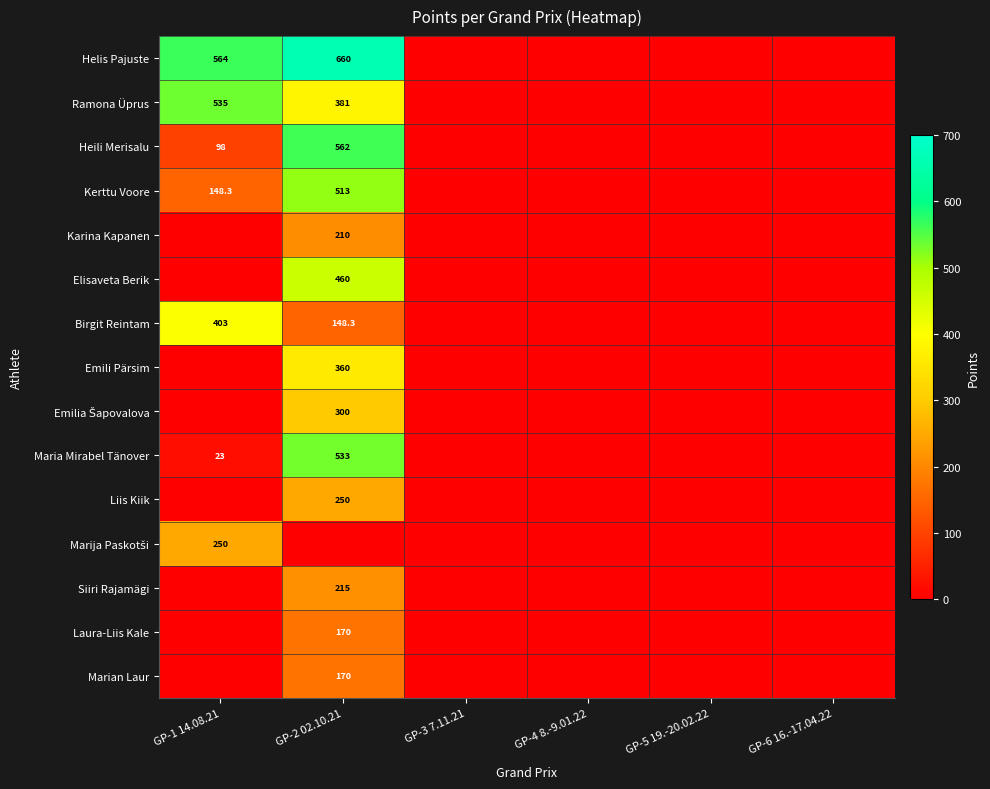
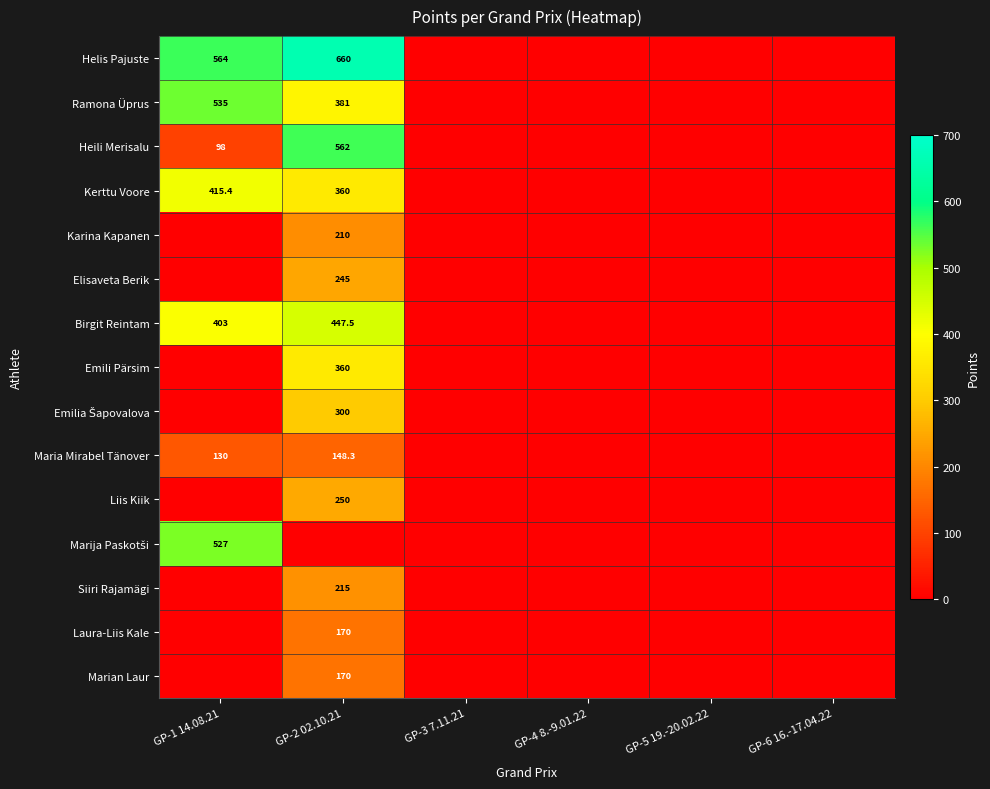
Kerttu Voore, GP-1 14.08.21: 148.3 -> 415.4
Kerttu Voore, GP-2 02.10.21: 513 -> 360
Elisaveta Berik, GP-2 02.10.21: 460 -> 245
Birgit Reintam, GP-2 02.10.21: 148.3 -> 447.5
Maria Mirabel Tänover, GP-1 14.08.21: 23 -> 130
Maria Mirabel Tänover, GP-2 02.10.21: 533 -> 148.3
Marija Paskotši, GP-1 14.08.21: 250 -> 527
